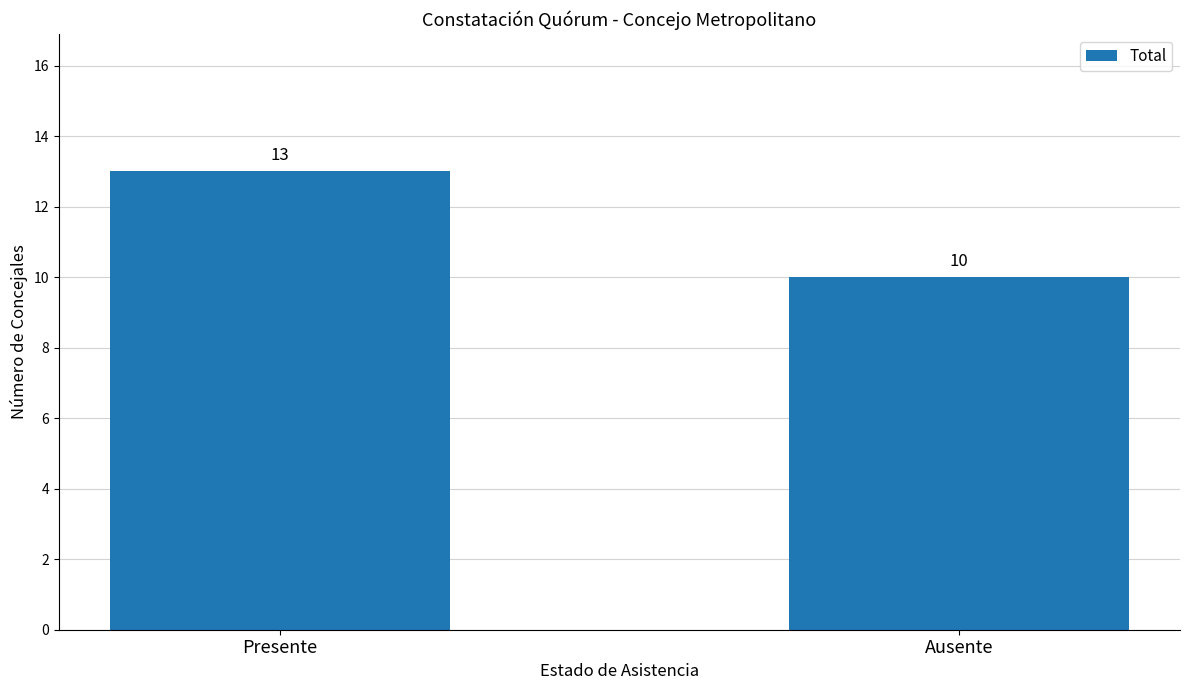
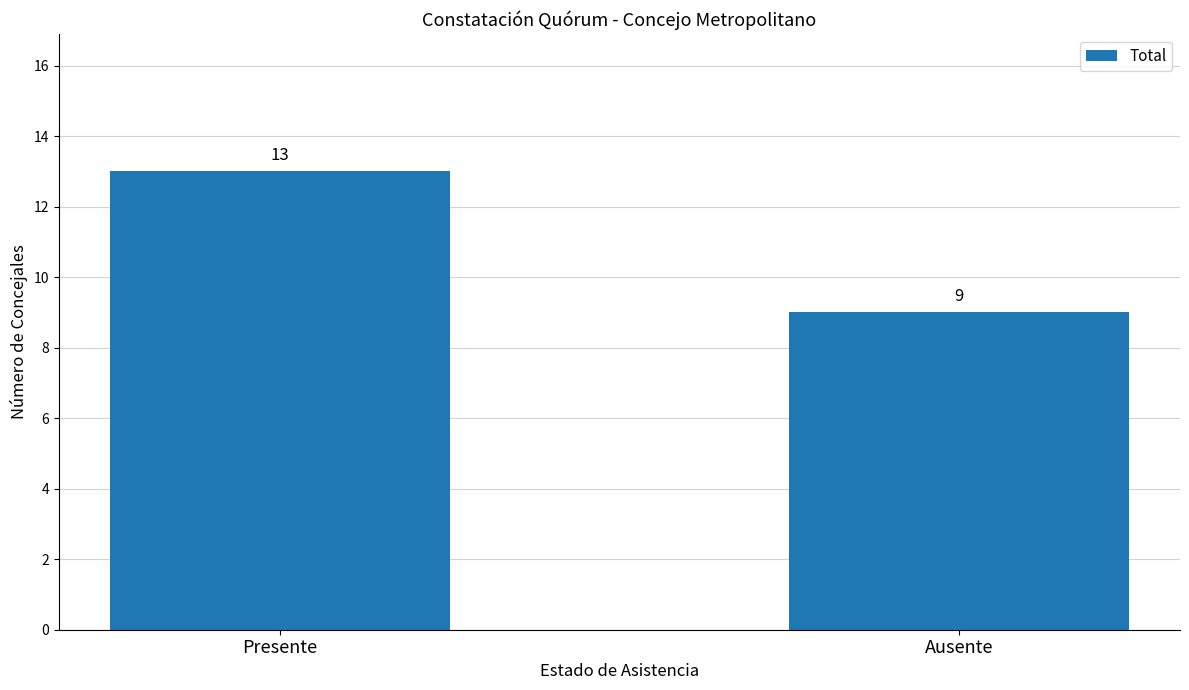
Ausente: 10 -> 9
